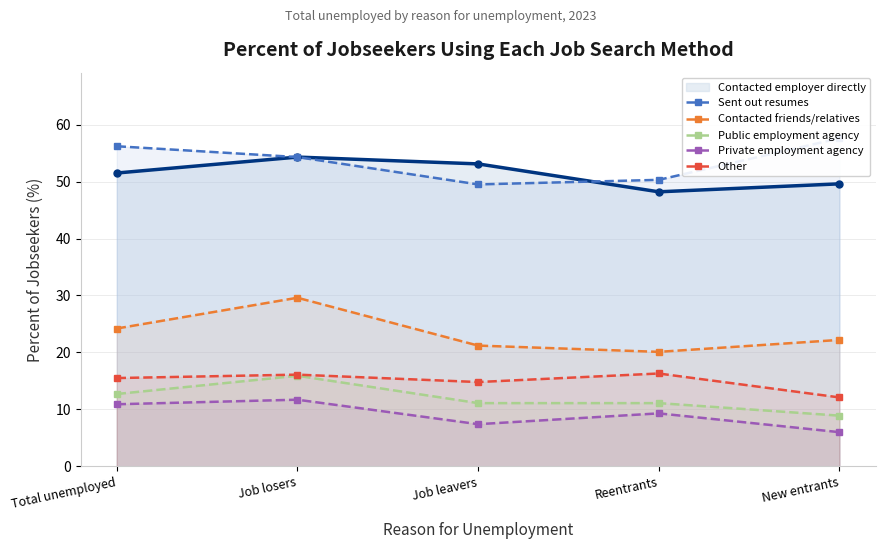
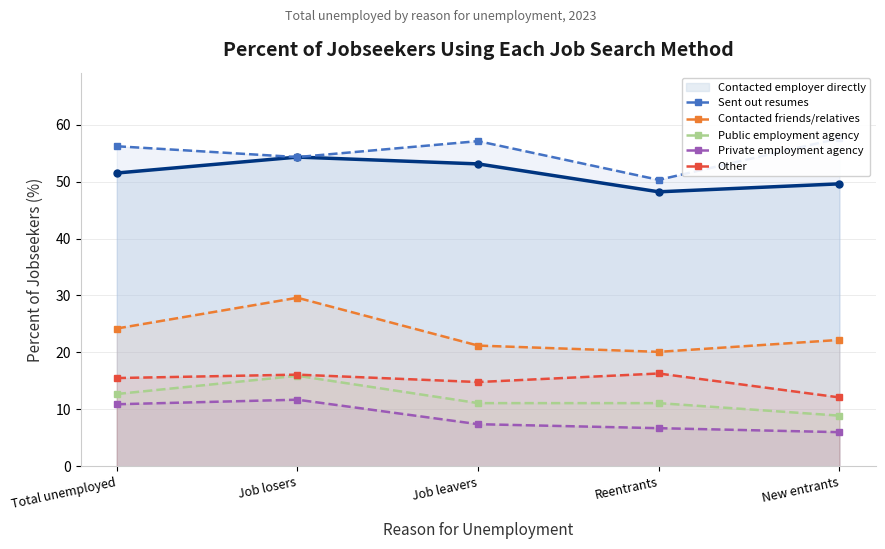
Sent out resumes, Job leavers: 50 -> 57
Private employment agency, Reentrants: 9 -> 7
